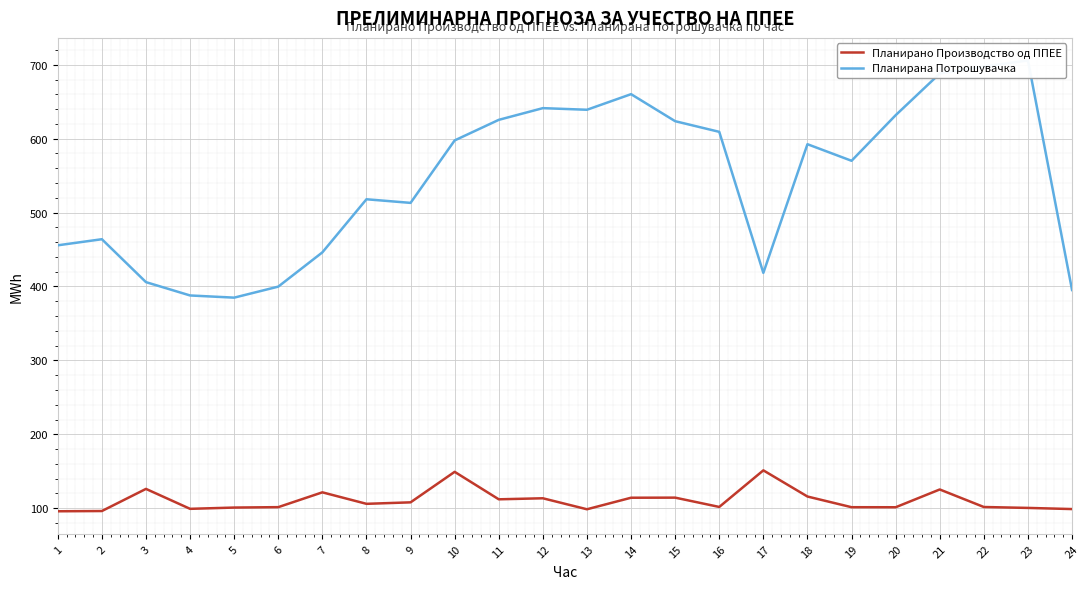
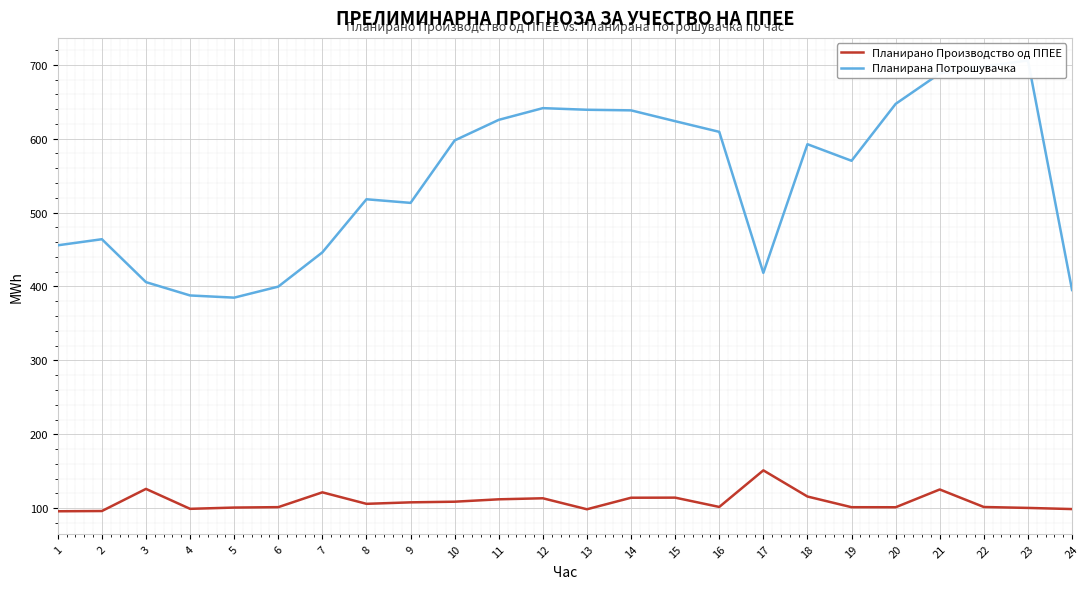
Планирано Производство од ППЕЕ, 10: 150 -> 110
Планирана Потрошувачка, 14: 660 -> 640
Планирана Потрошувачка, 20: 630 -> 650
